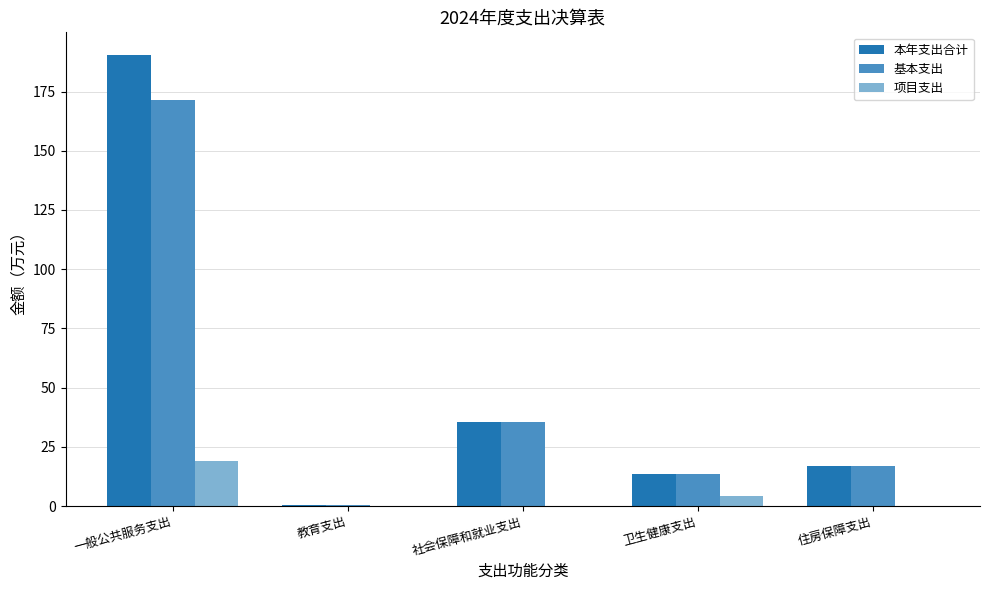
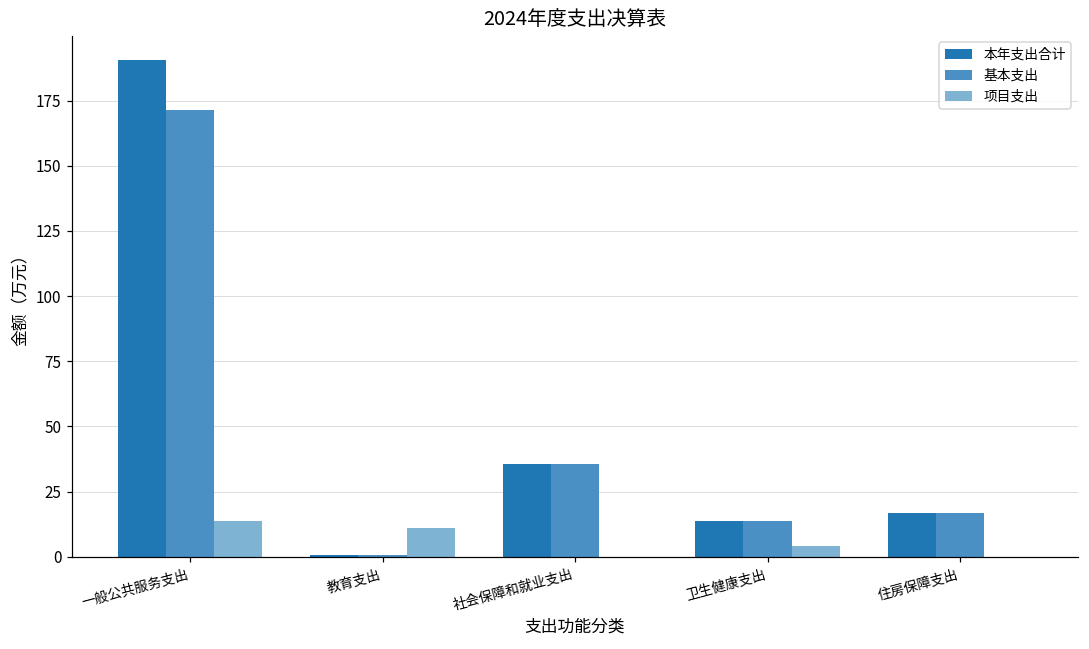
项目支出, 一般公共服务支出: 19 -> 14
项目支出, 教育支出: 0 -> 11
